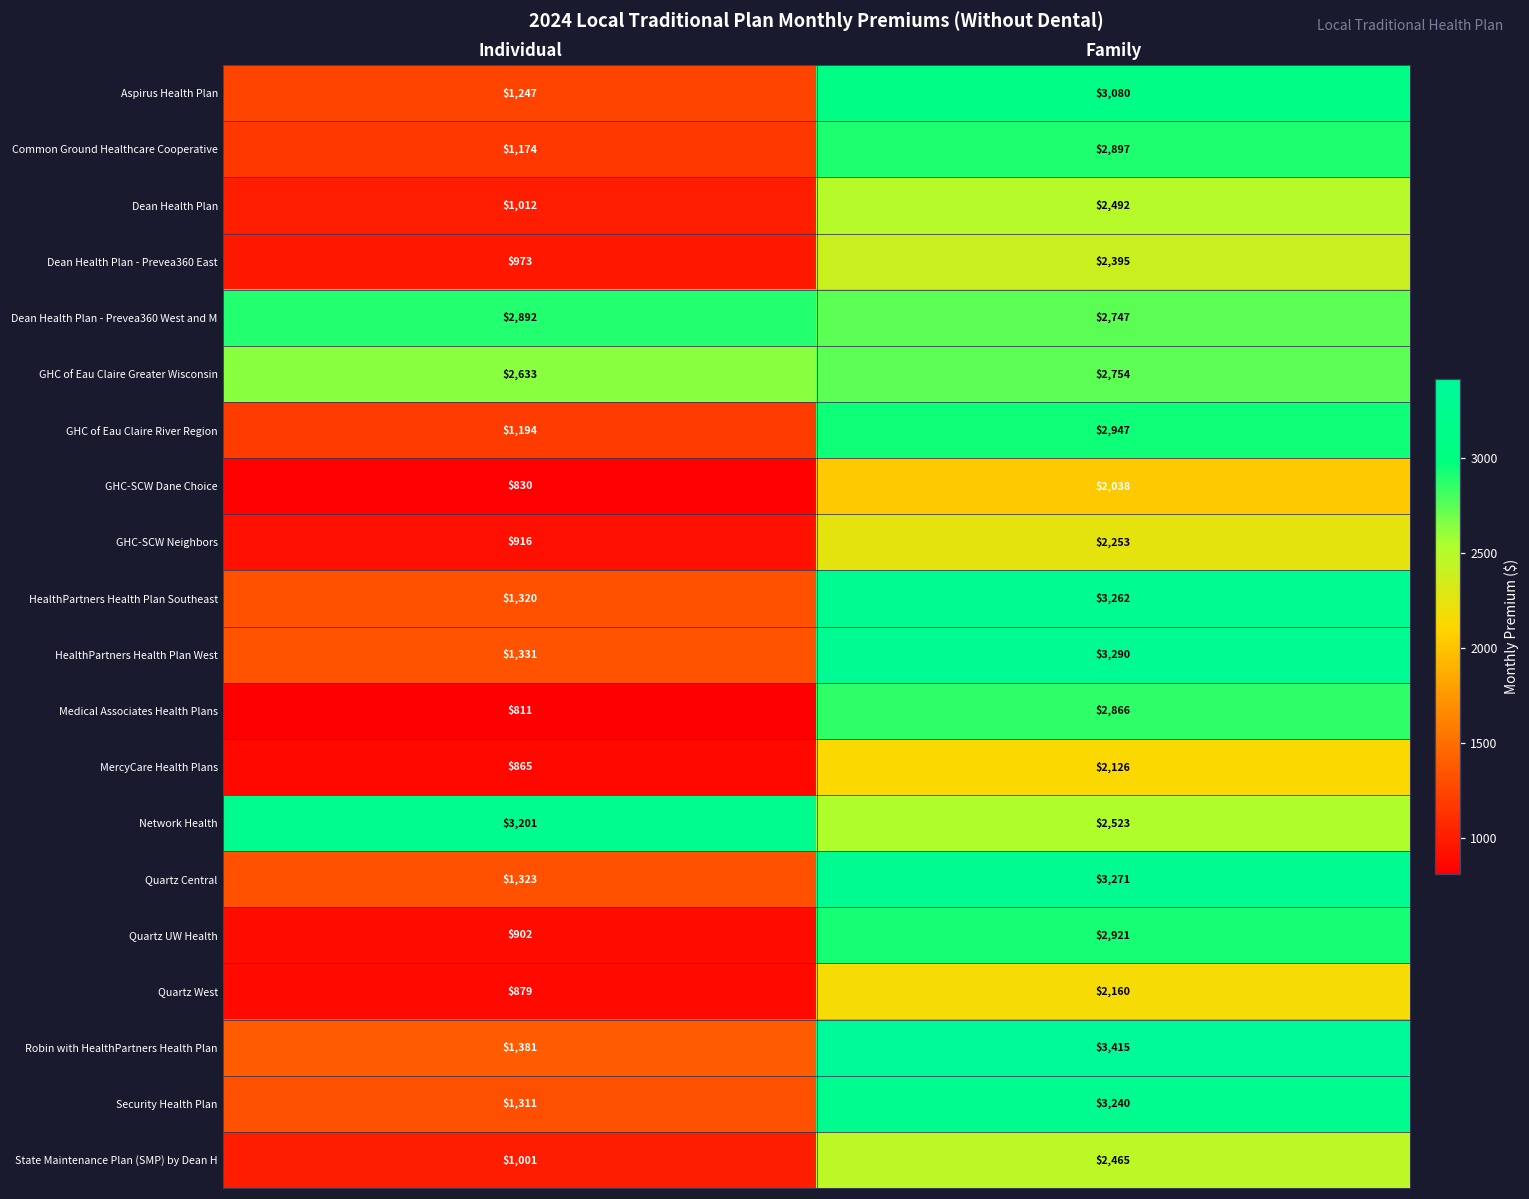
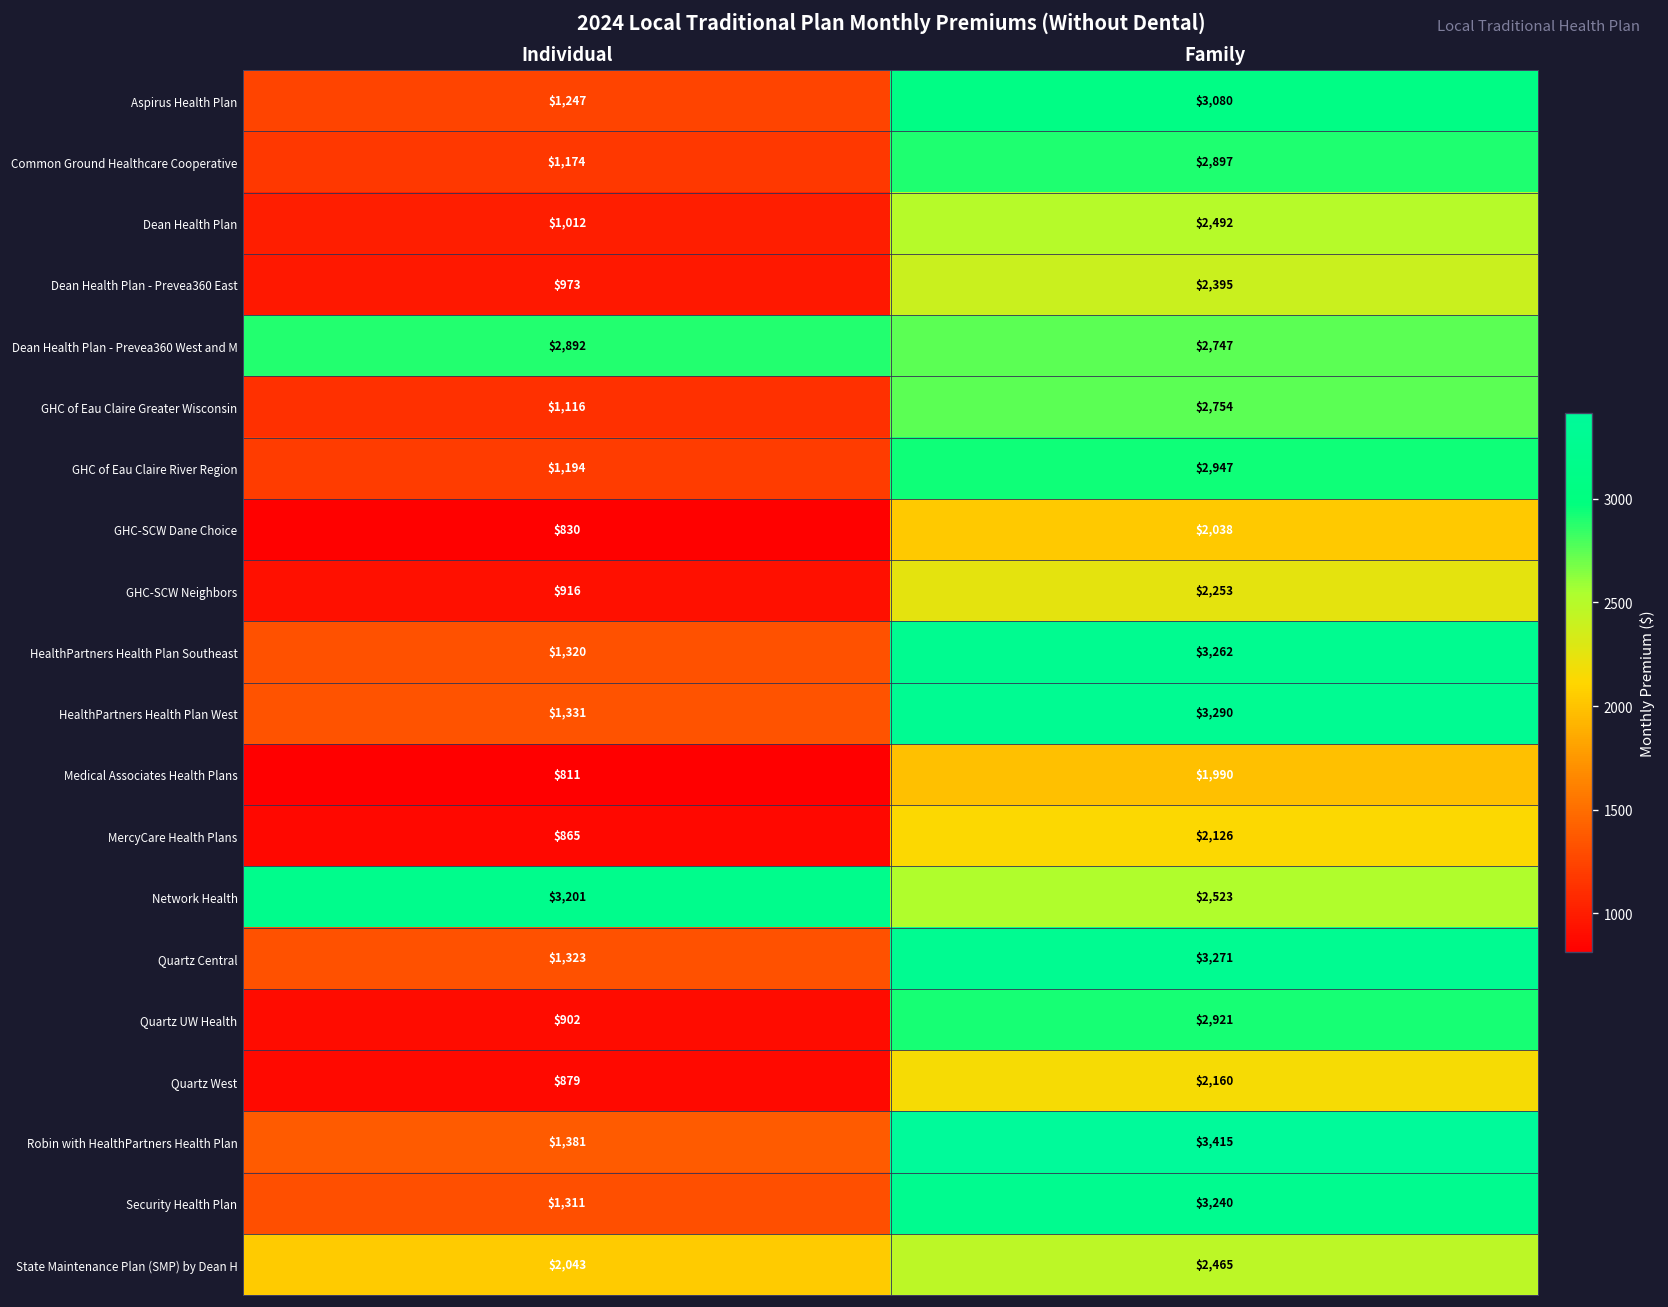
GHC of Eau Claire Greater Wisconsin, Individual: $2,633 -> $1,116
Medical Associates Health Plans, Family: $2,866 -> $1,990
State Maintenance Plan (SMP) by Dean H, Individual: $1,001 -> $2,043
